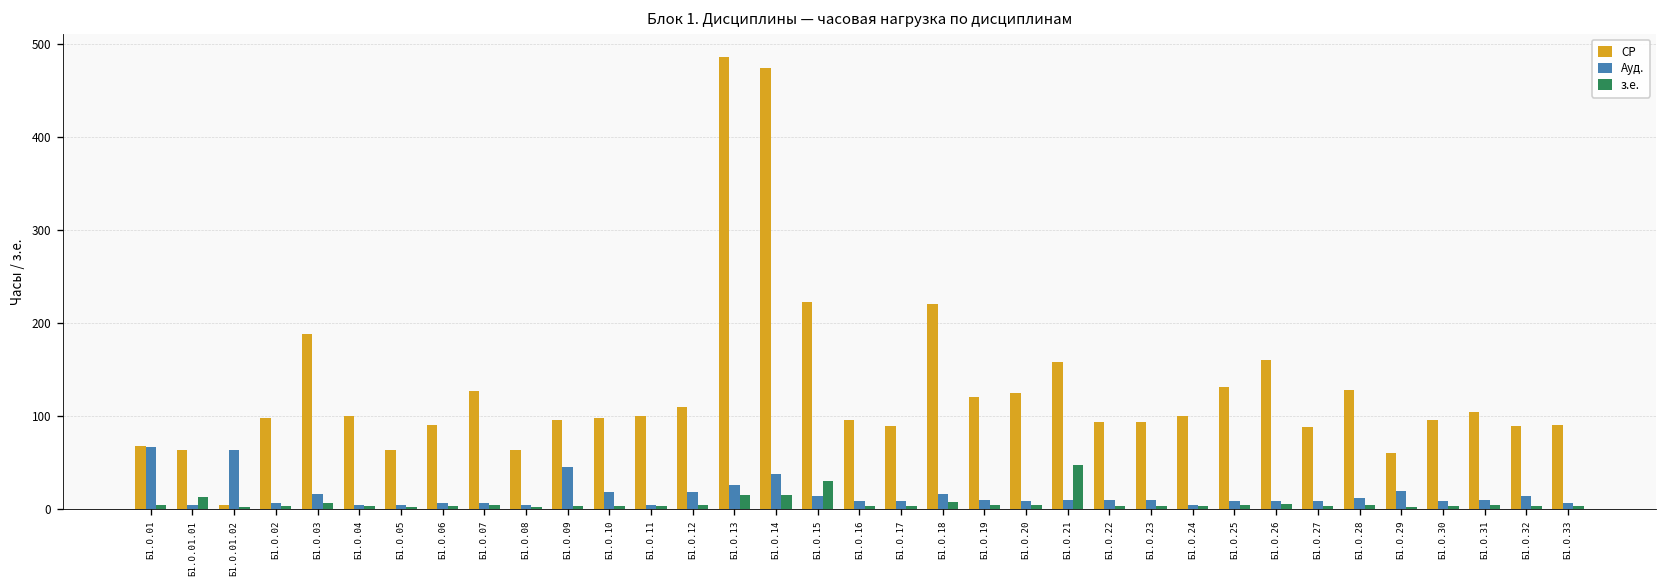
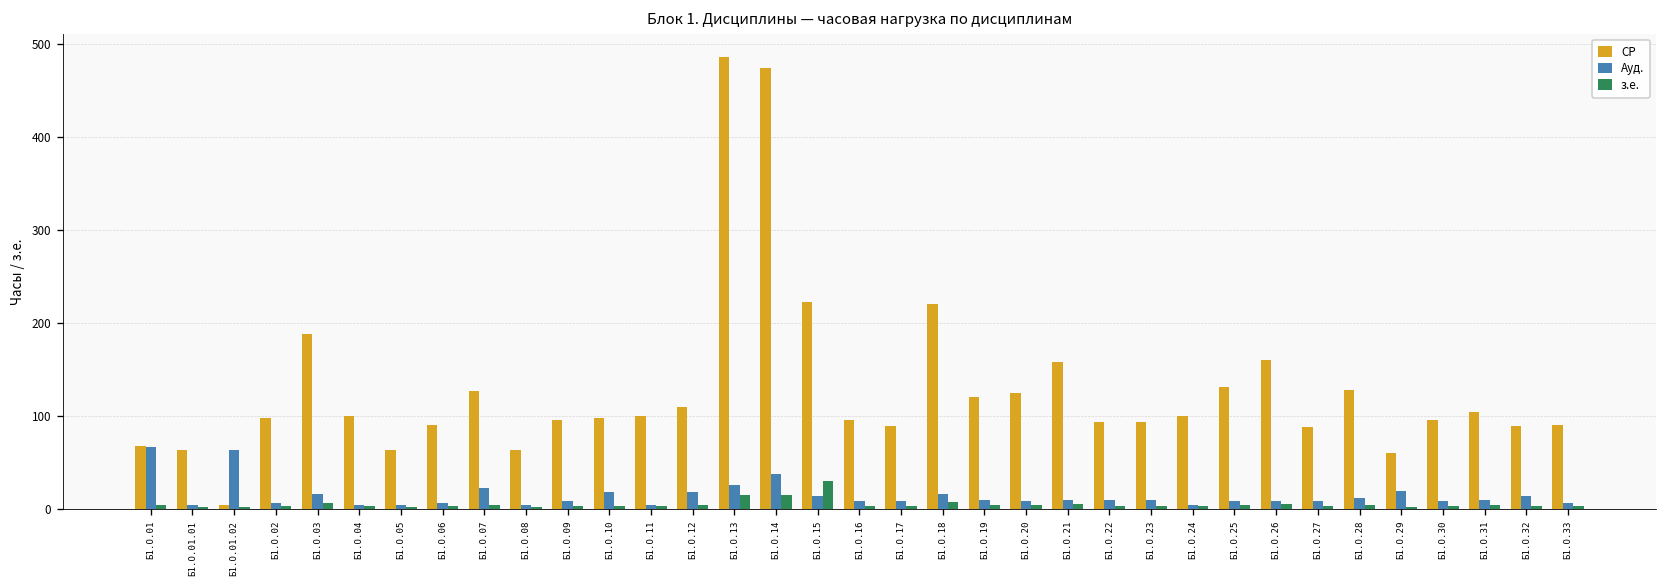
з.е., Б1.О.01.01: 10 -> 0
Ауд., Б1.О.07: 10 -> 20
Ауд., Б1.О.09: 40 -> 10
з.е., Б1.О.21: 50 -> 10
